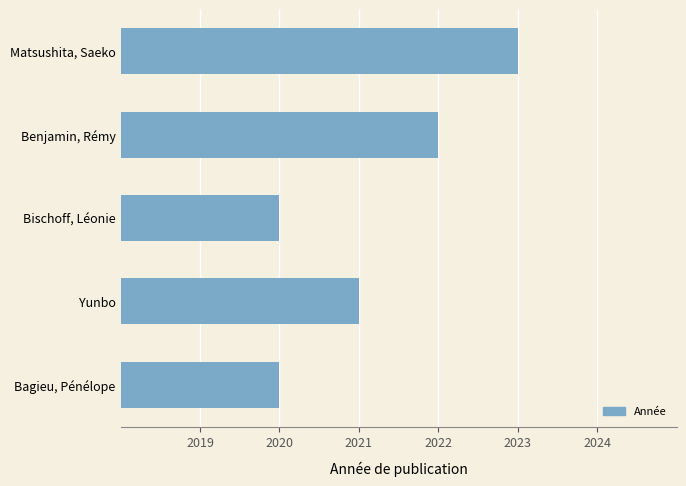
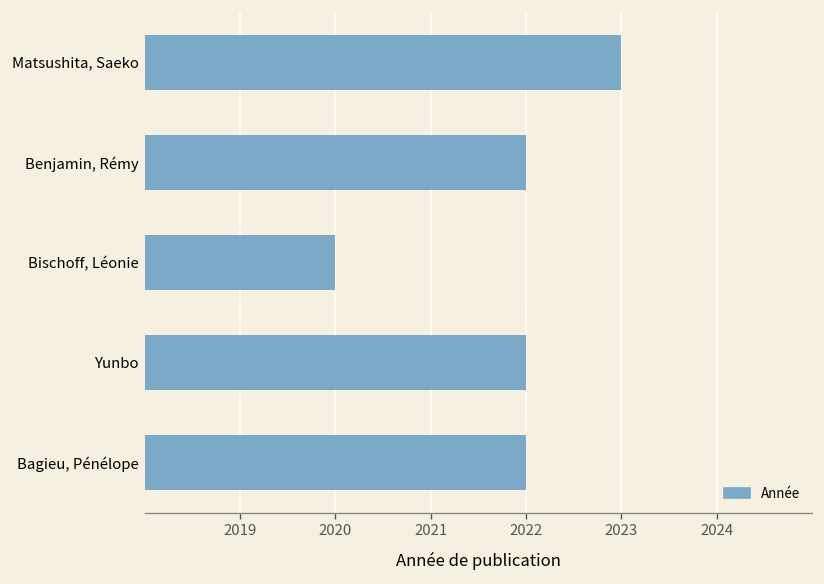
Yunbo: 2021 -> 2022
Bagieu, Pénélope: 2020 -> 2022
